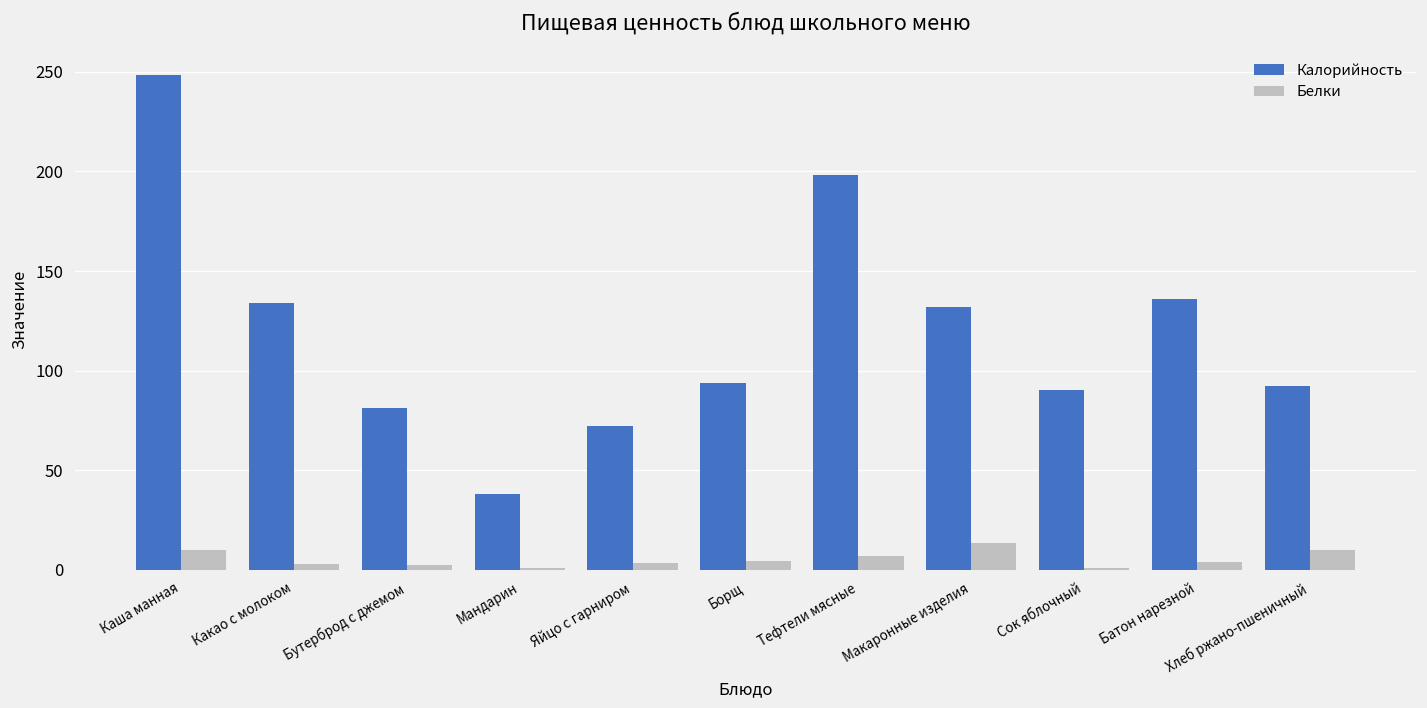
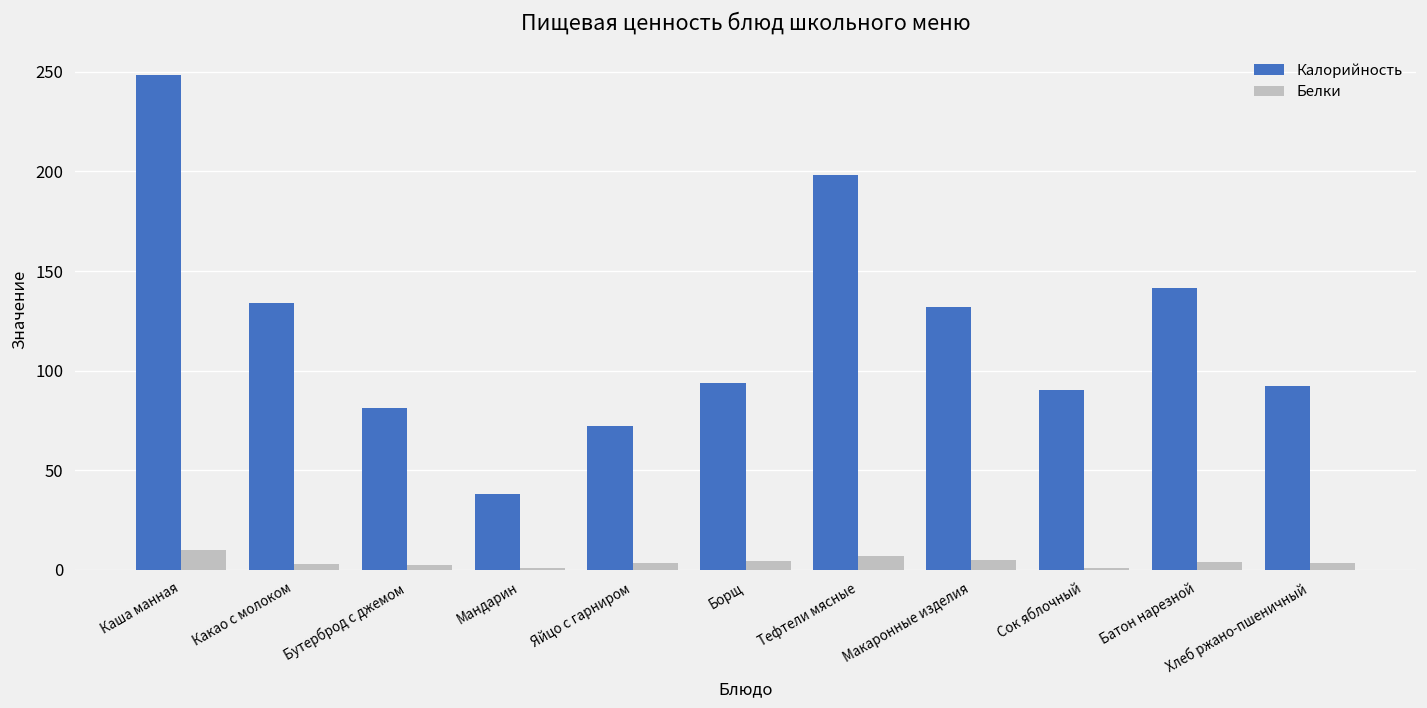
Белки, Макаронные изделия: 14 -> 5
Калорийность, Батон нарезной: 136 -> 141
Белки, Хлеб ржано-пшеничный: 10 -> 3
